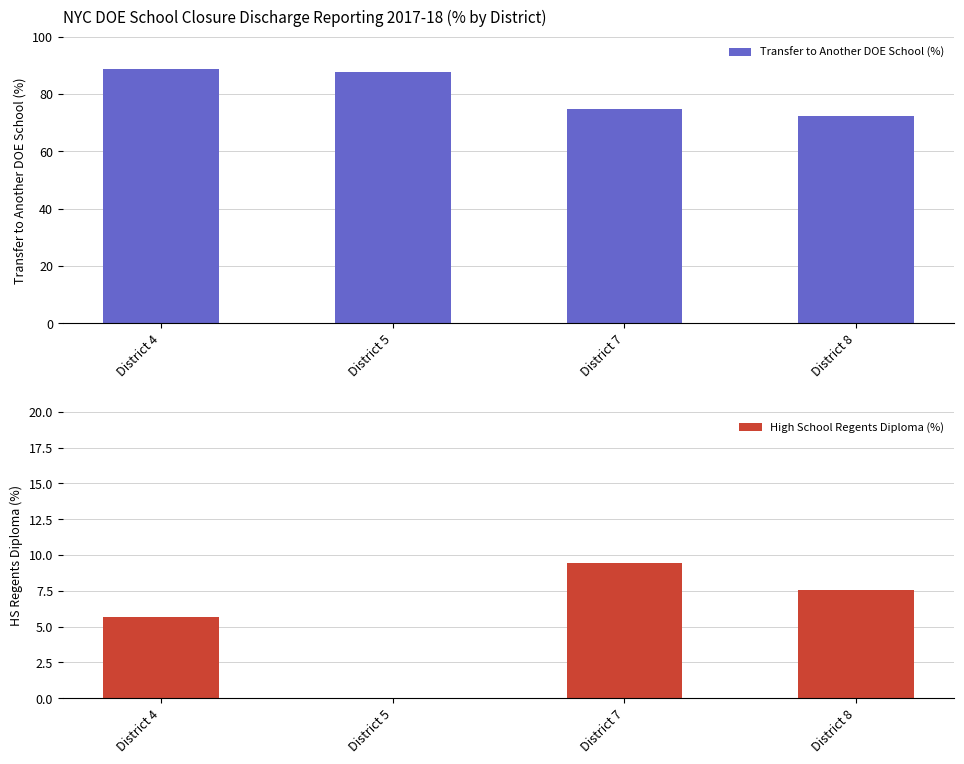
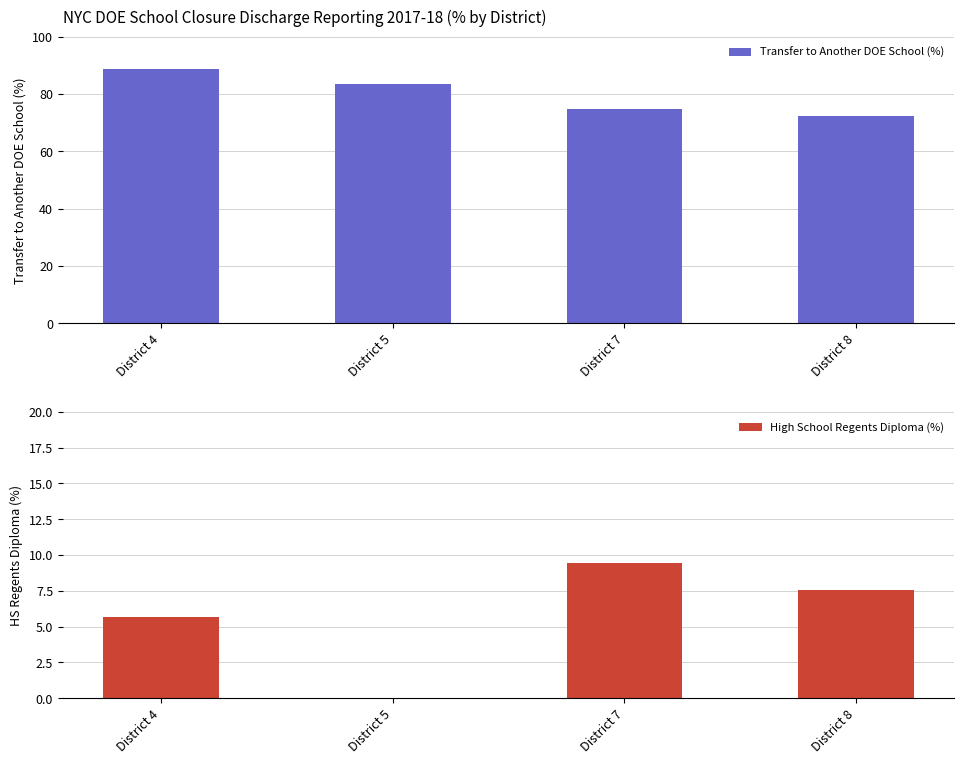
NYC DOE School Closure Discharge Reporting 2017-18 (% by District), District 5: 88 -> 83
